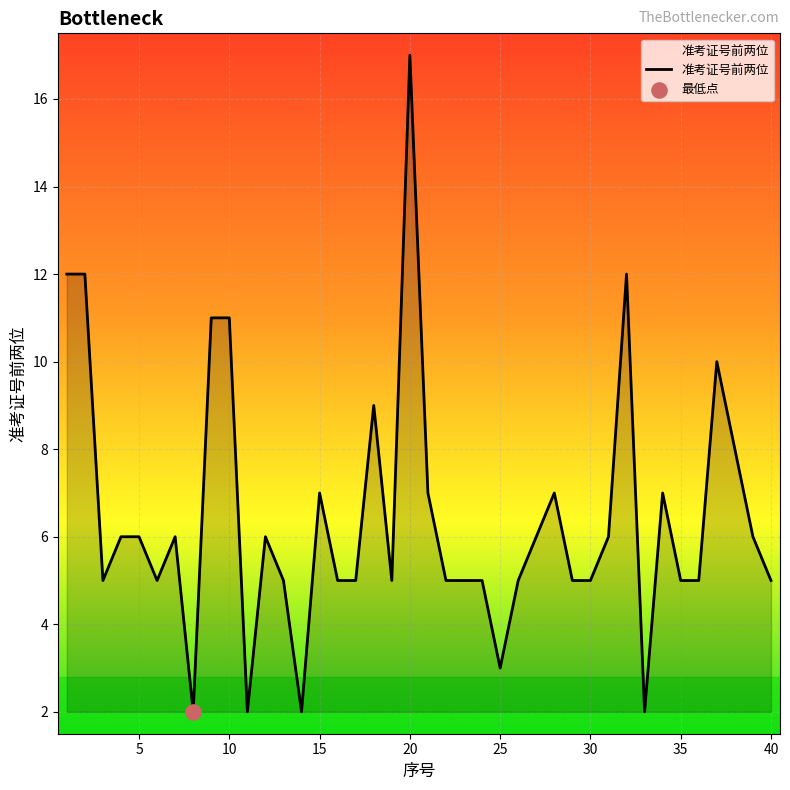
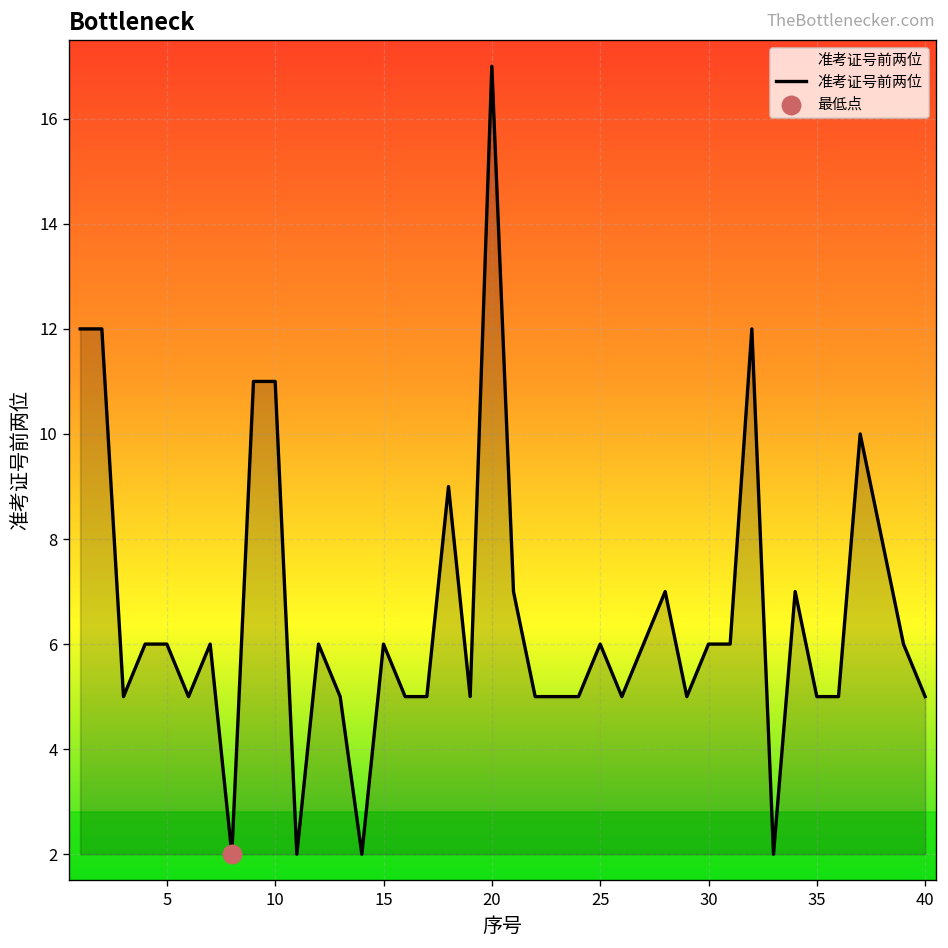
准考证号前两位, 15: 7 -> 6
准考证号前两位, 25: 3 -> 6
准考证号前两位, 30: 5 -> 6
